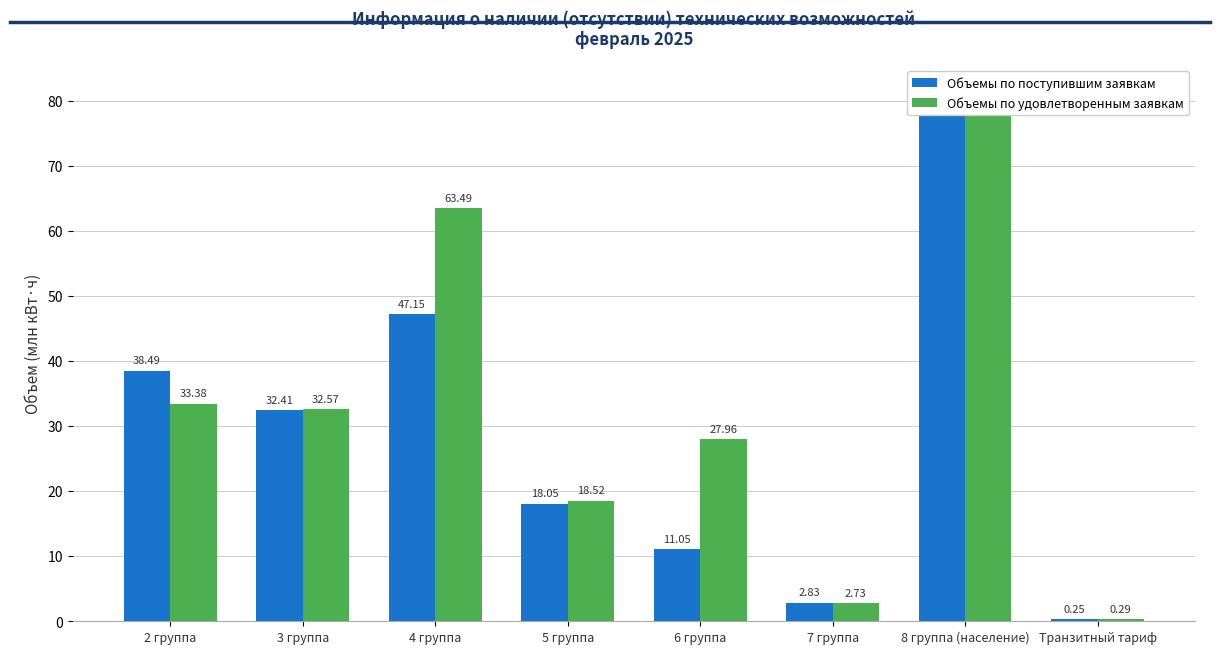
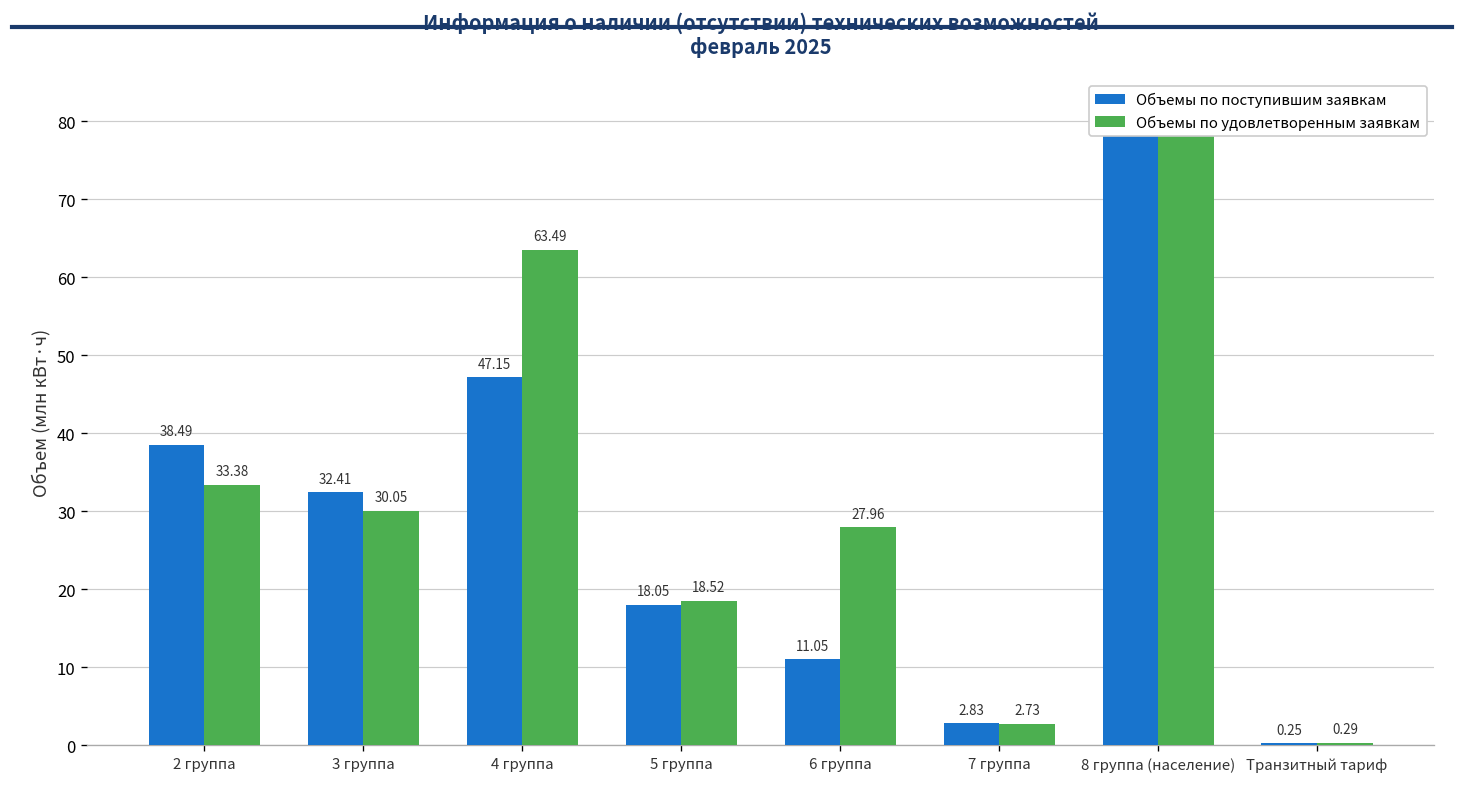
Объемы по удовлетворенным заявкам, 3 группа: 32.57 -> 30.05
